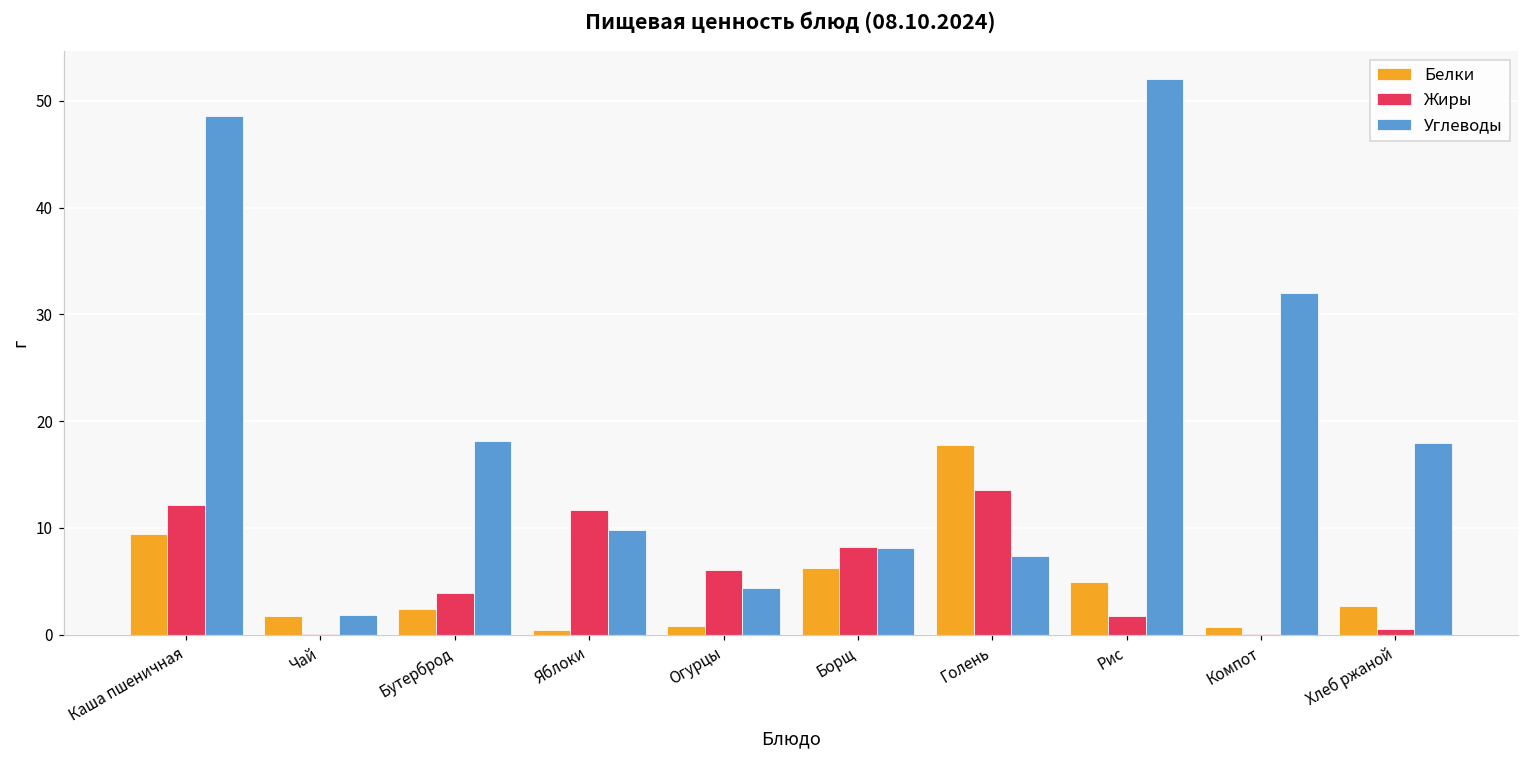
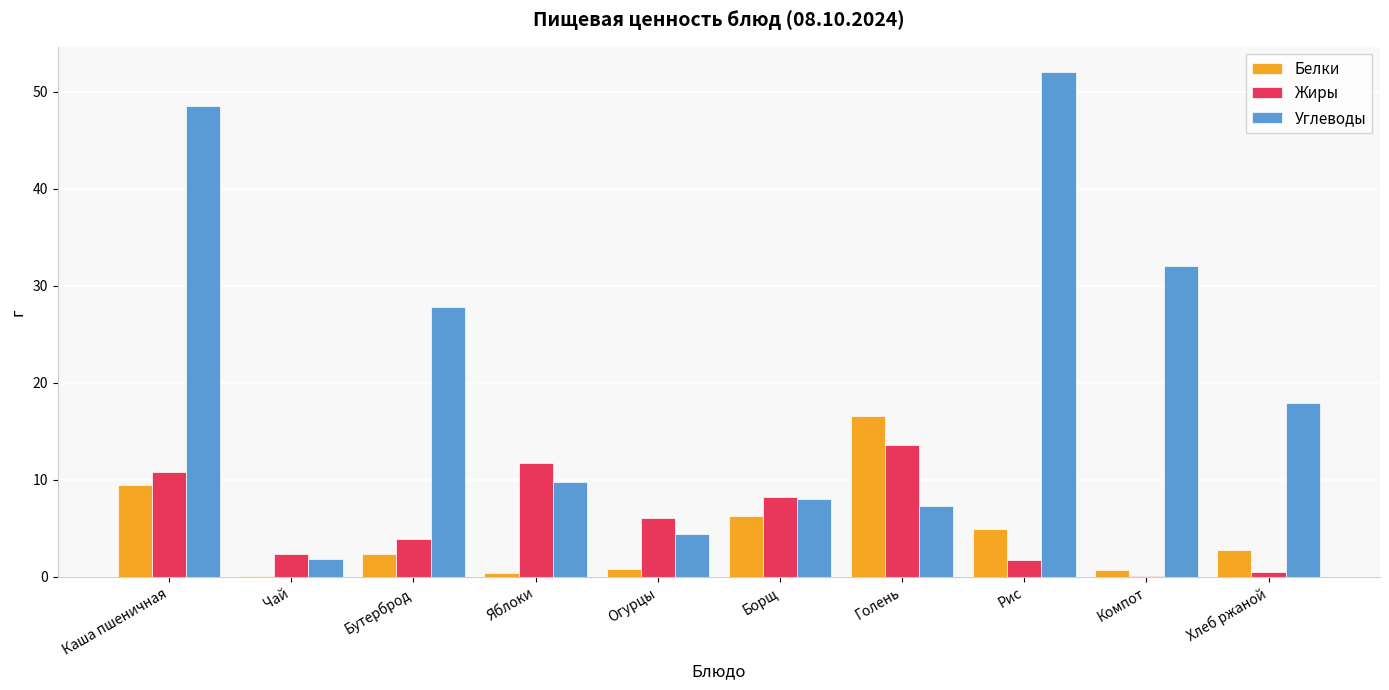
Жиры, Каша пшеничная: 12 -> 11
Белки, Чай: 2 -> 0
Жиры, Чай: 0 -> 2
Углеводы, Бутерброд: 18 -> 28
Белки, Голень: 18 -> 17
